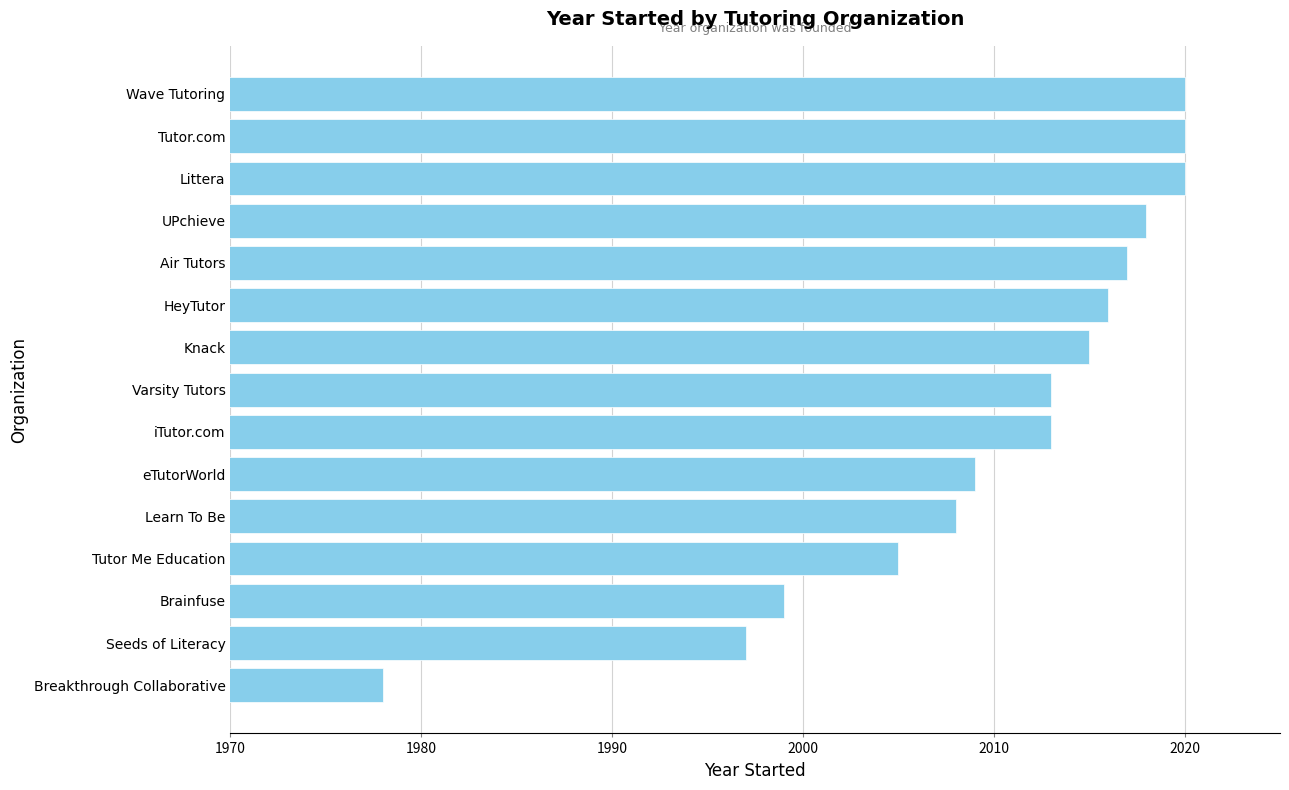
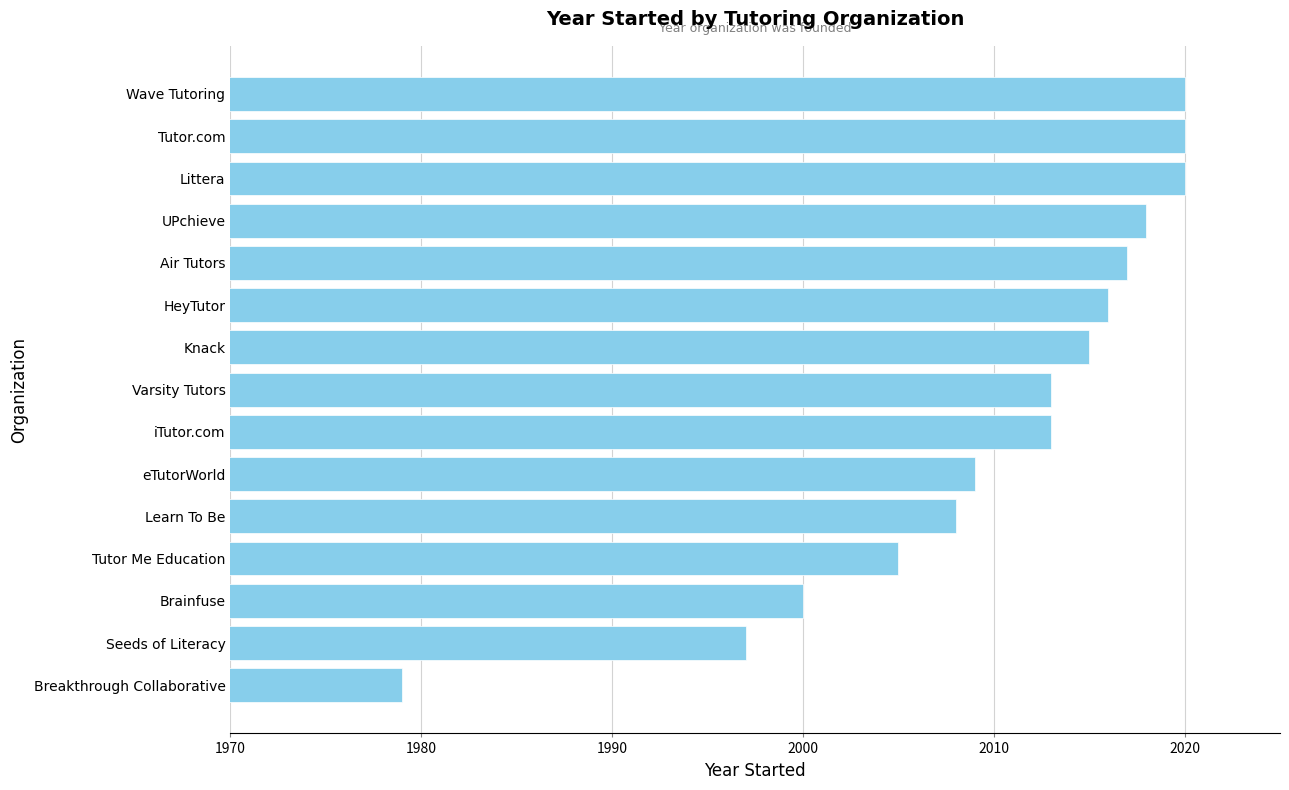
Brainfuse: 1999 -> 2000
Breakthrough Collaborative: 1978 -> 1979
